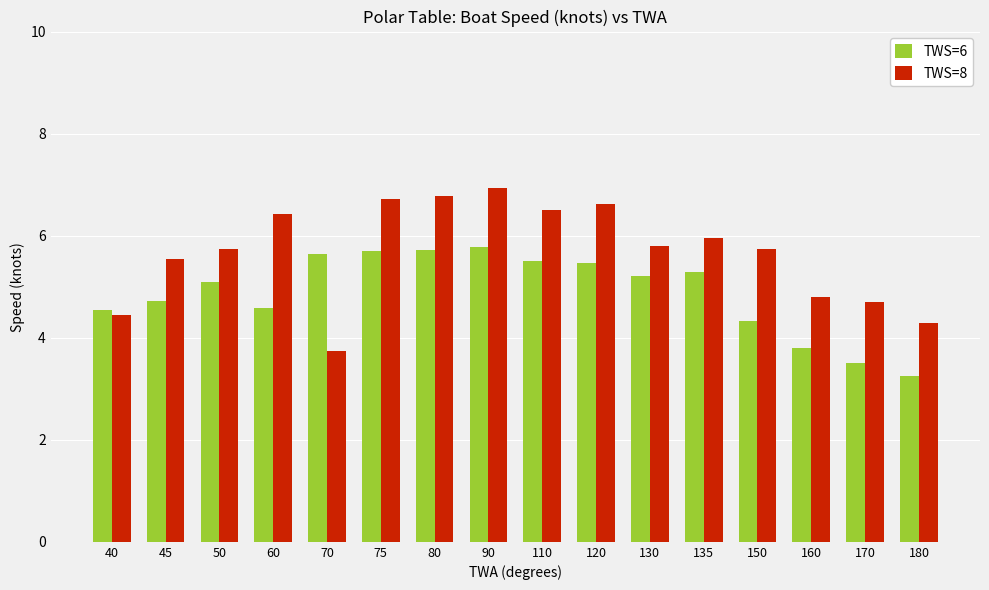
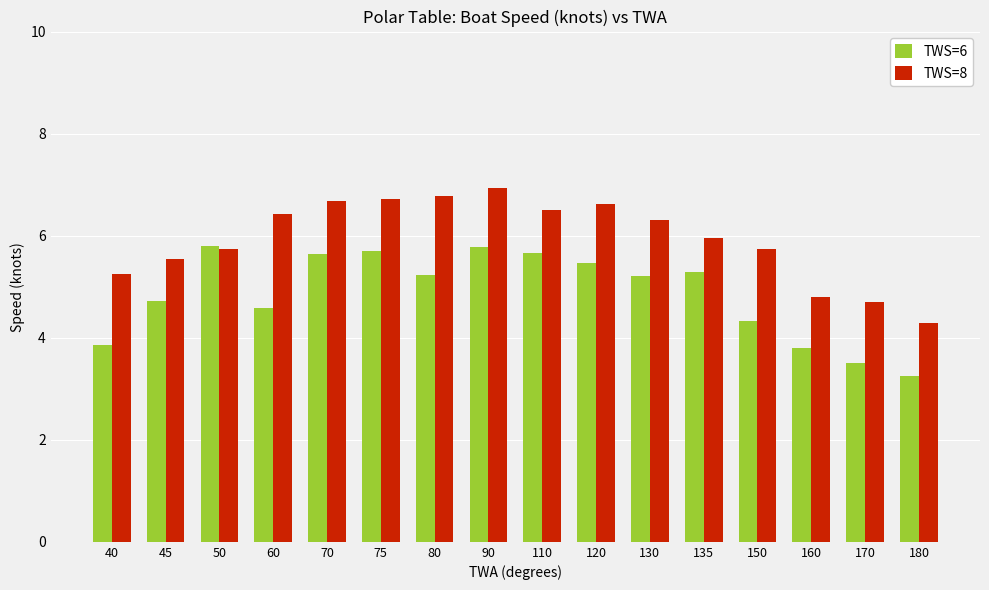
TWS=6, 40: 4.5 -> 3.9
TWS=8, 40: 4.4 -> 5.3
TWS=6, 50: 5.1 -> 5.8
TWS=8, 70: 3.7 -> 6.7
TWS=6, 80: 5.7 -> 5.2
TWS=6, 110: 5.5 -> 5.7
TWS=8, 130: 5.8 -> 6.3
